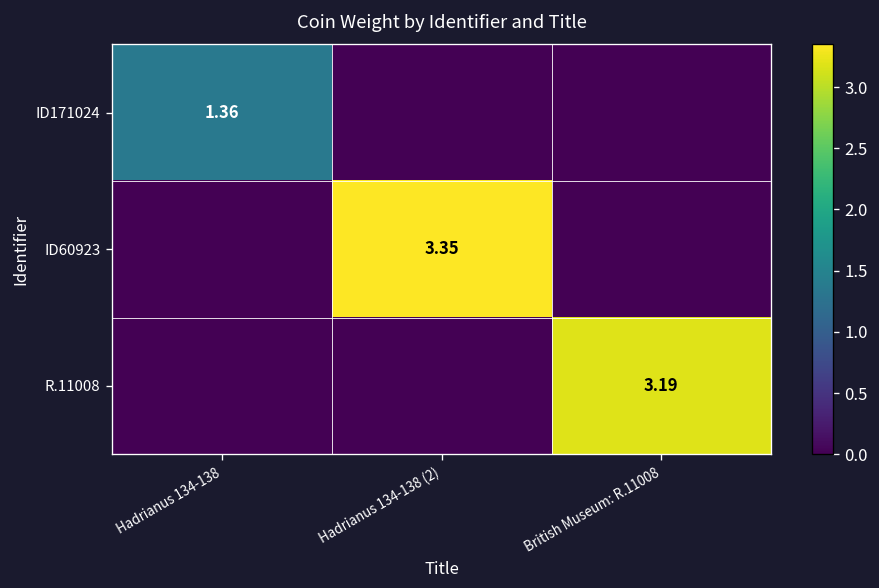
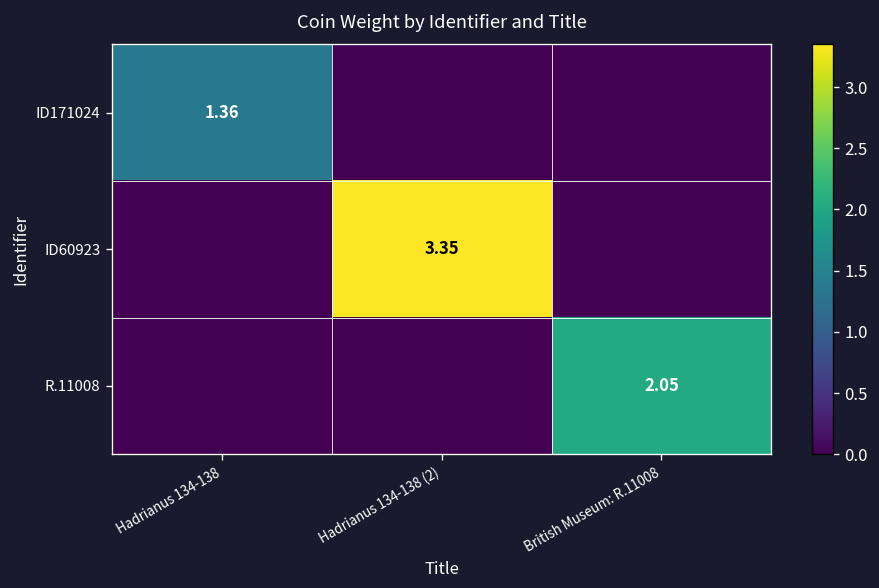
R.11008, British Museum: R.11008: 3.19 -> 2.05
